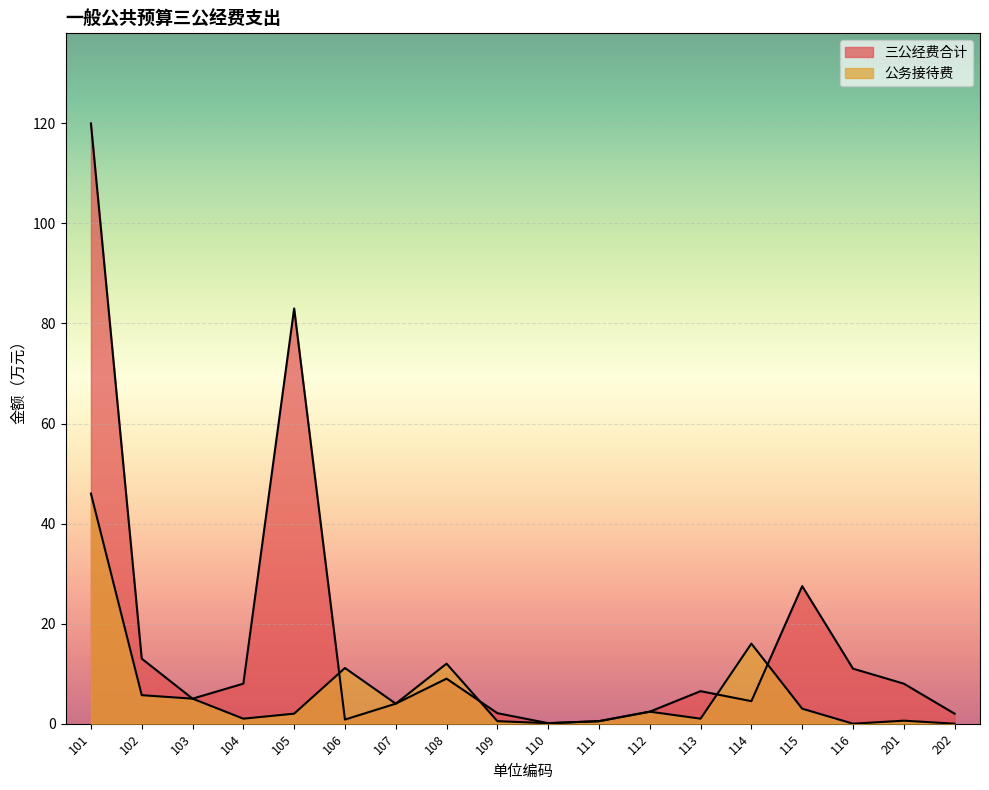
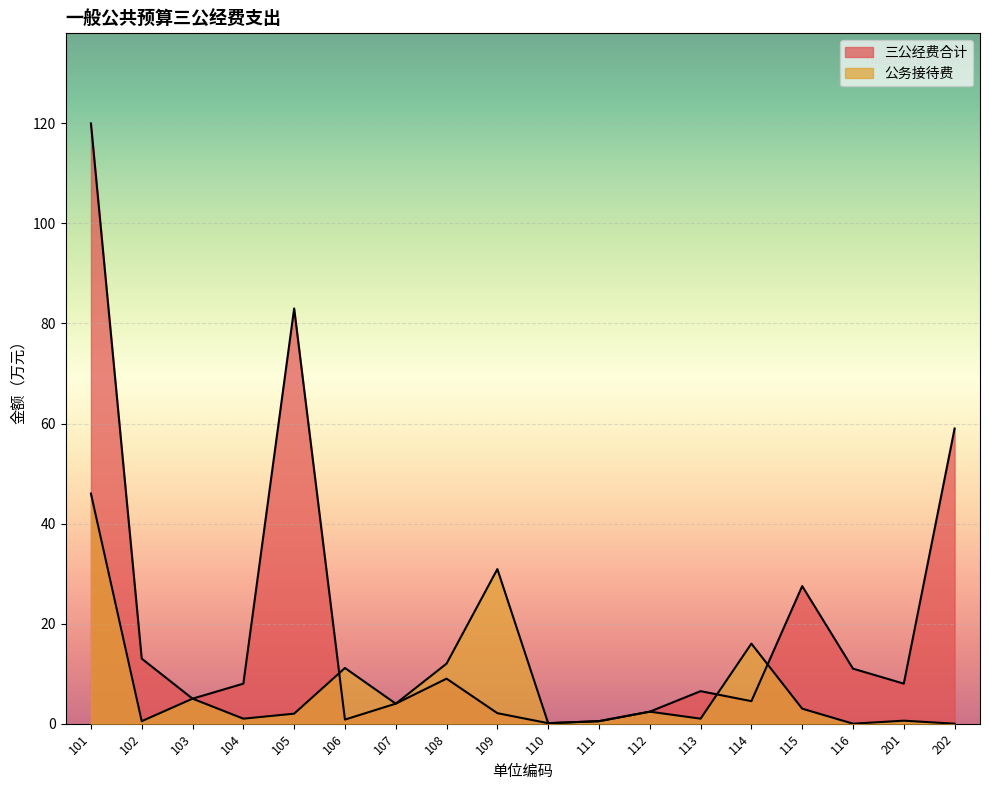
公务接待费, 102: 6 -> 1
公务接待费, 109: 1 -> 31
三公经费合计, 202: 2 -> 59
